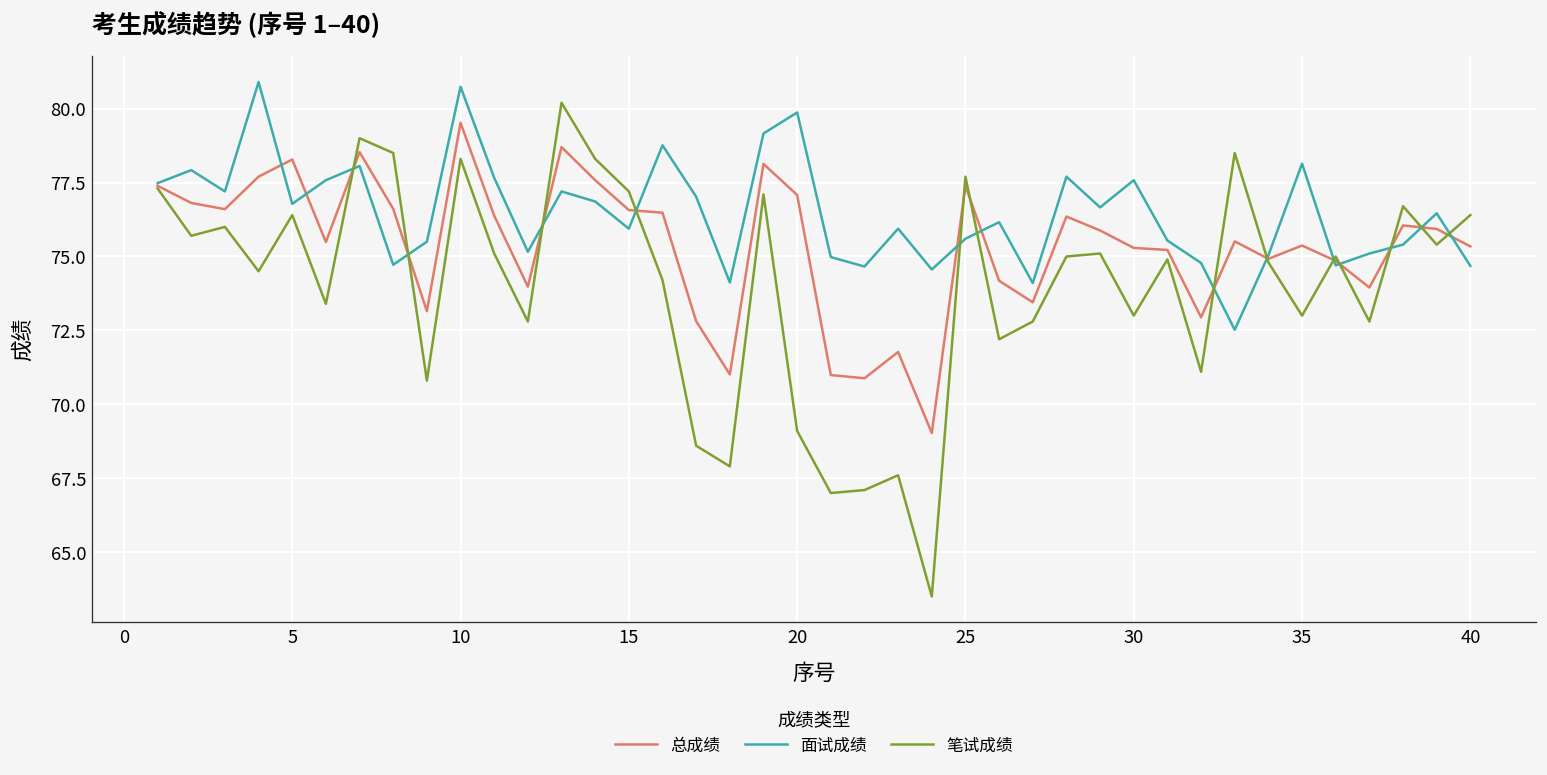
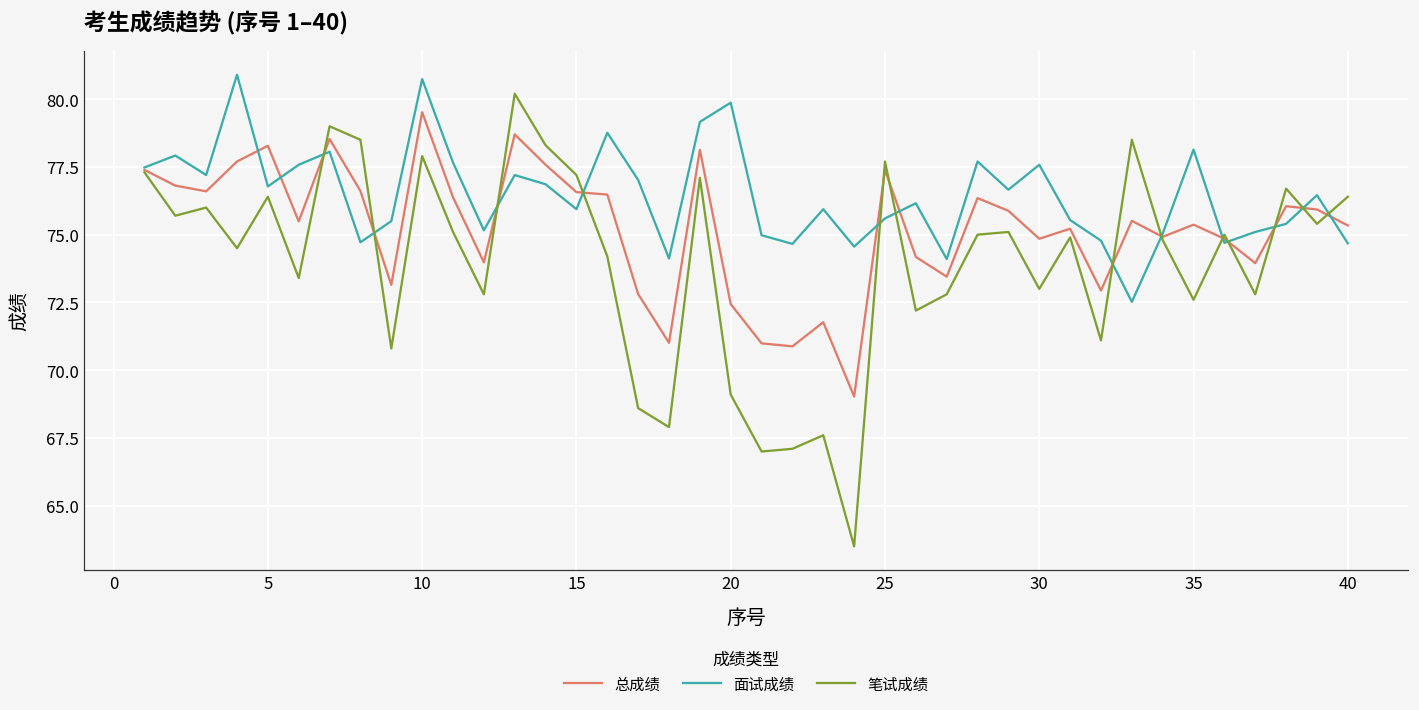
笔试成绩, 10: 78.3 -> 77.9
总成绩, 20: 77.1 -> 72.4
总成绩, 30: 75.3 -> 74.9
笔试成绩, 35: 73.0 -> 72.6
